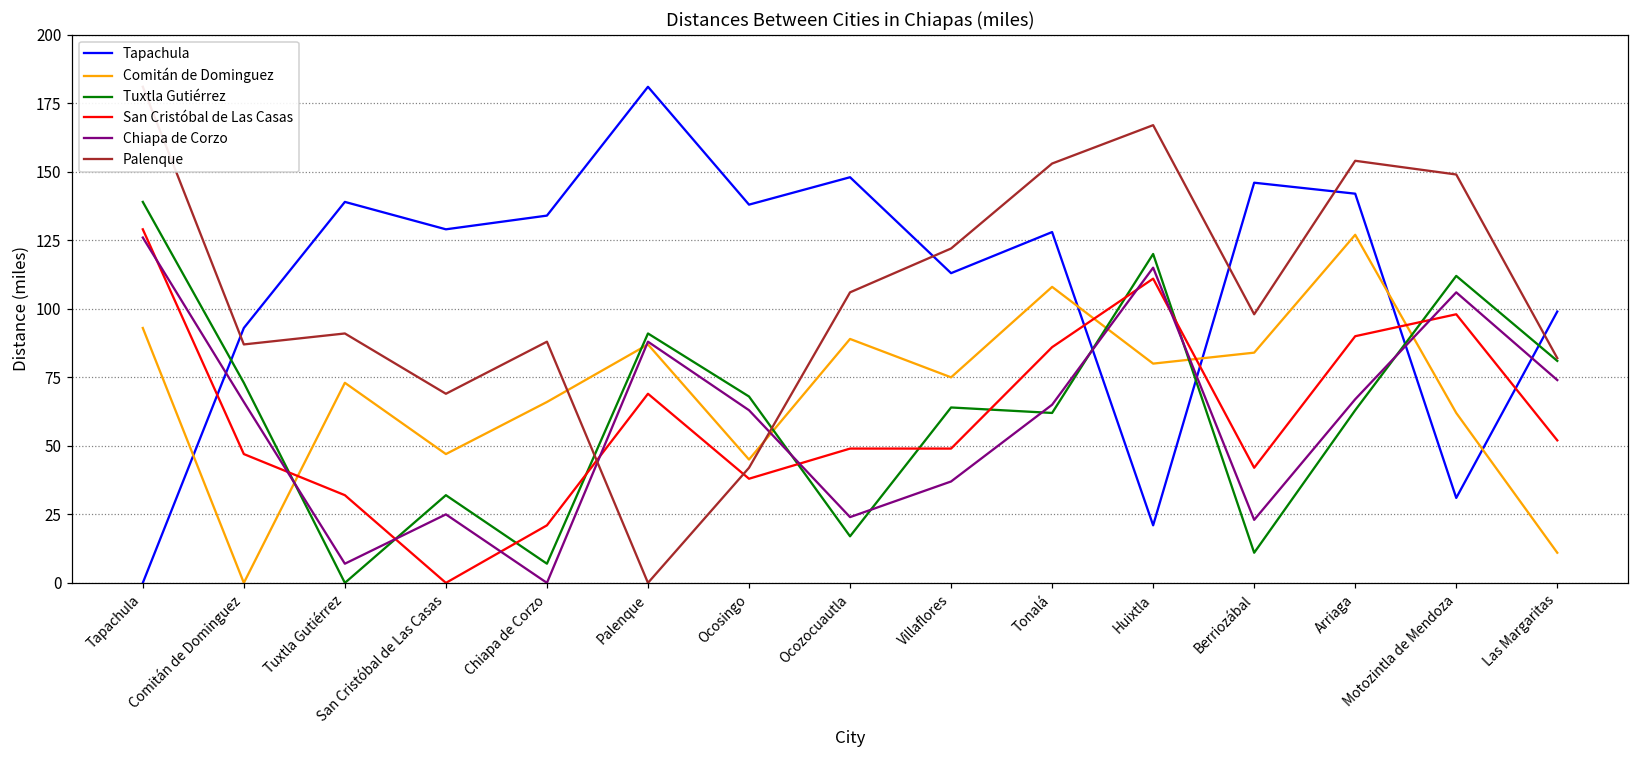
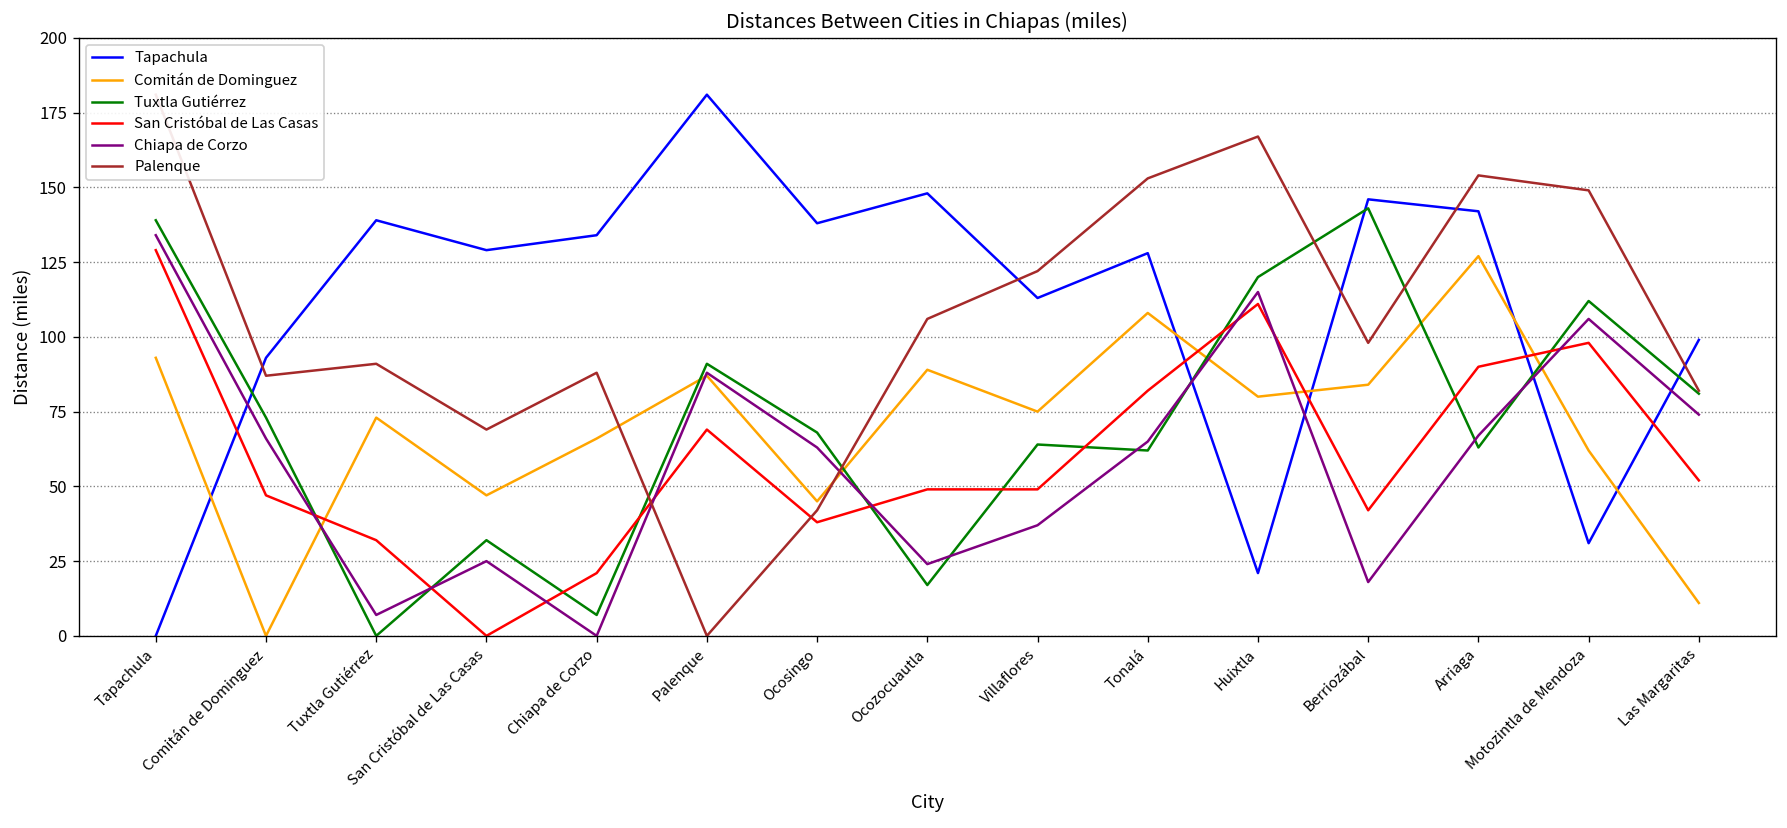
Chiapa de Corzo, Tapachula: 126 -> 134
San Cristóbal de Las Casas, Tonalá: 86 -> 82
Tuxtla Gutiérrez, Berriozábal: 11 -> 143
Chiapa de Corzo, Berriozábal: 23 -> 18
